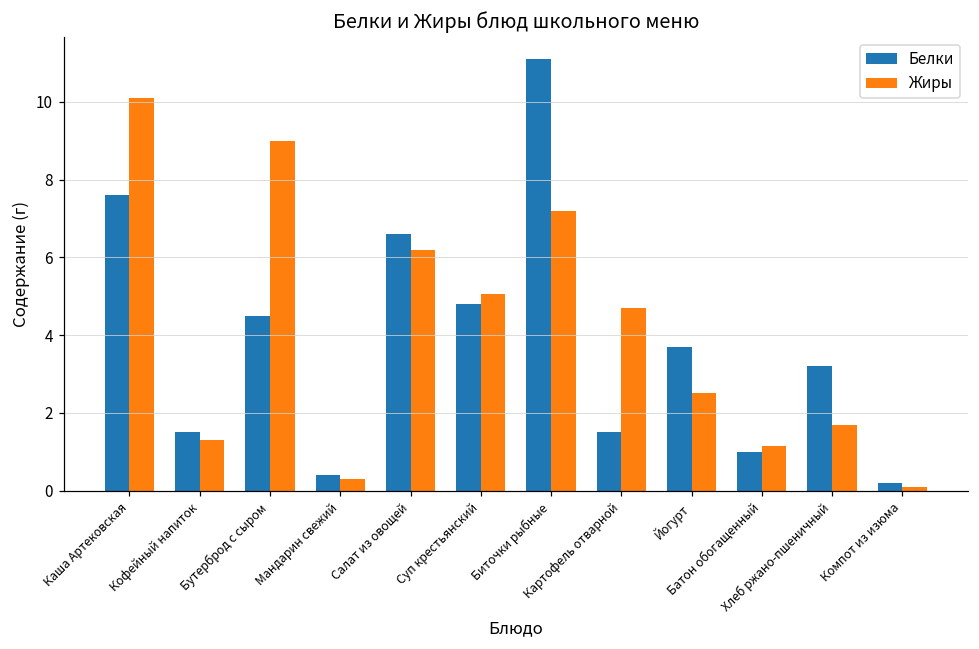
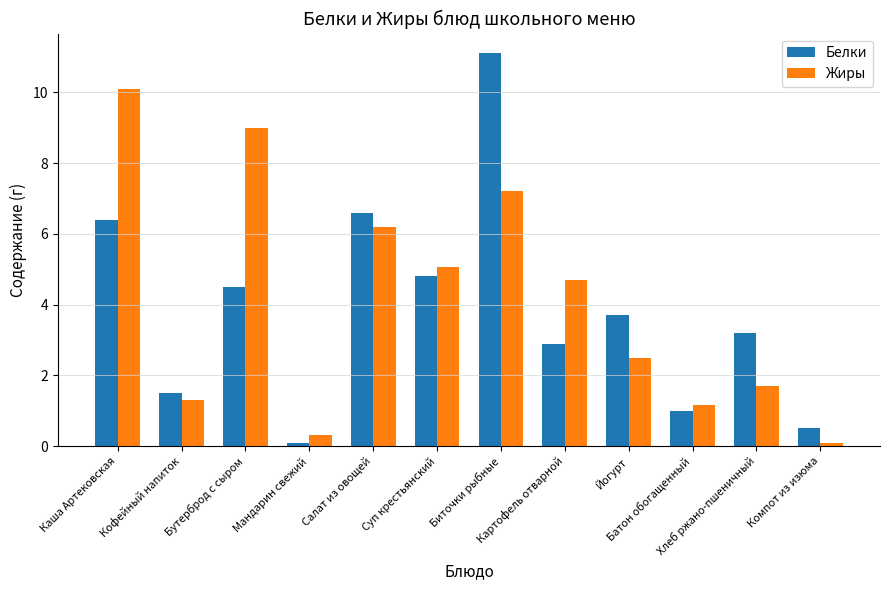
Белки, Каша Артековская: 7.6 -> 6.4
Белки, Мандарин свежий: 0.4 -> 0.1
Белки, Картофель отварной: 1.5 -> 2.9
Белки, Компот из изюма: 0.2 -> 0.5
